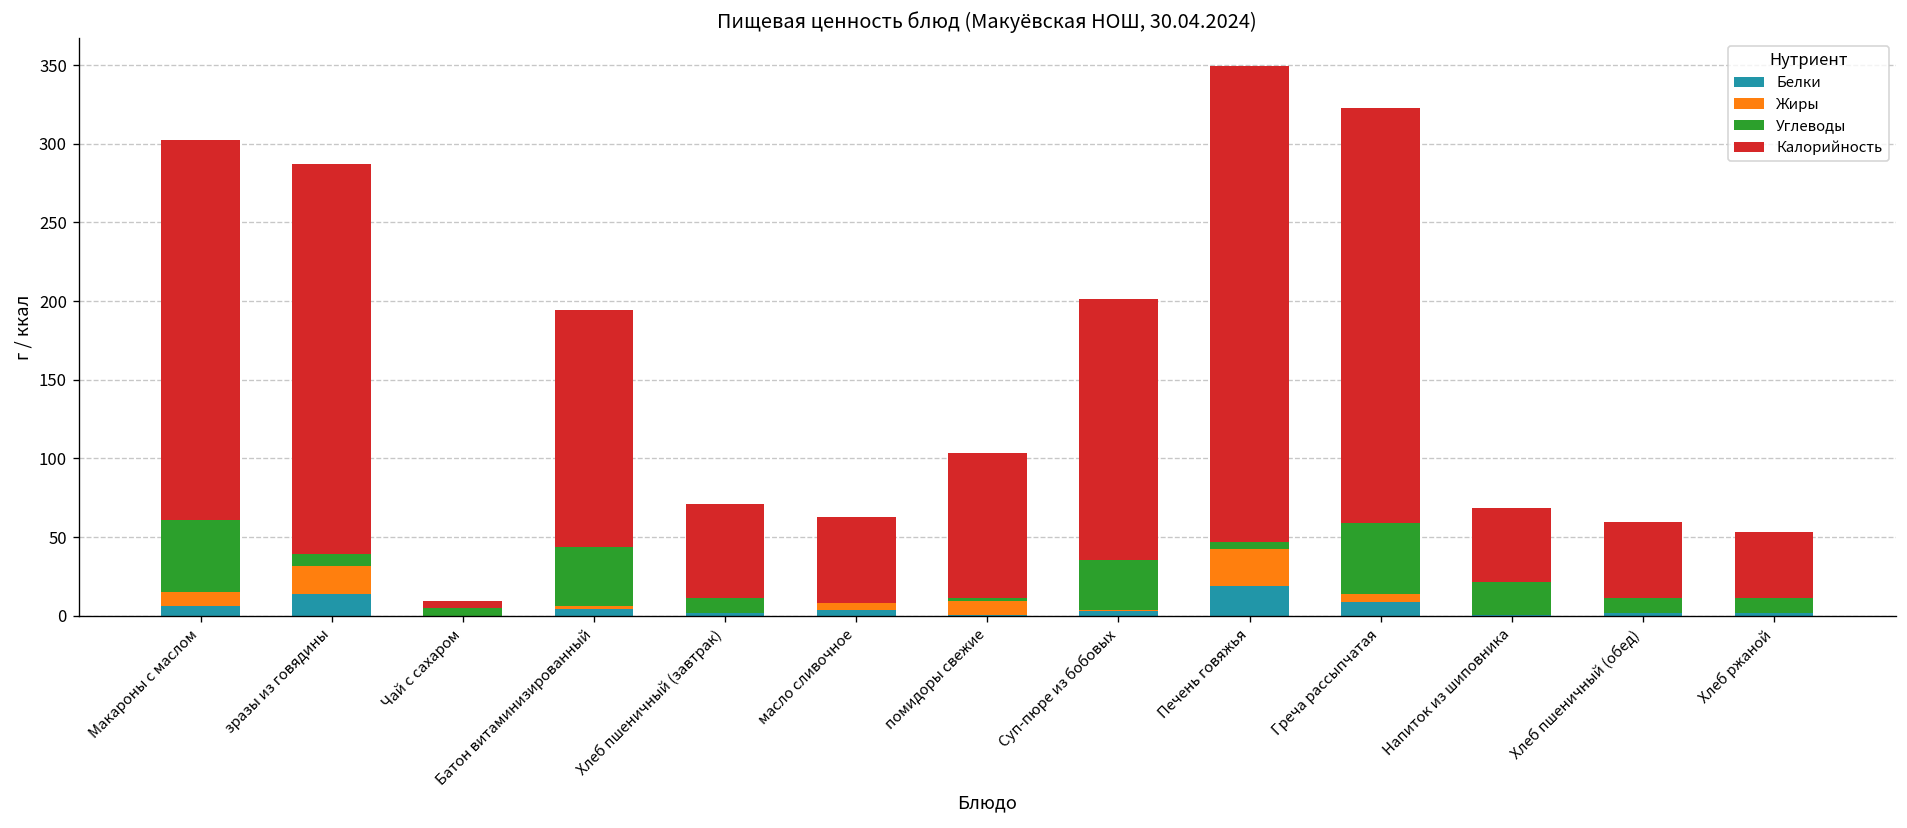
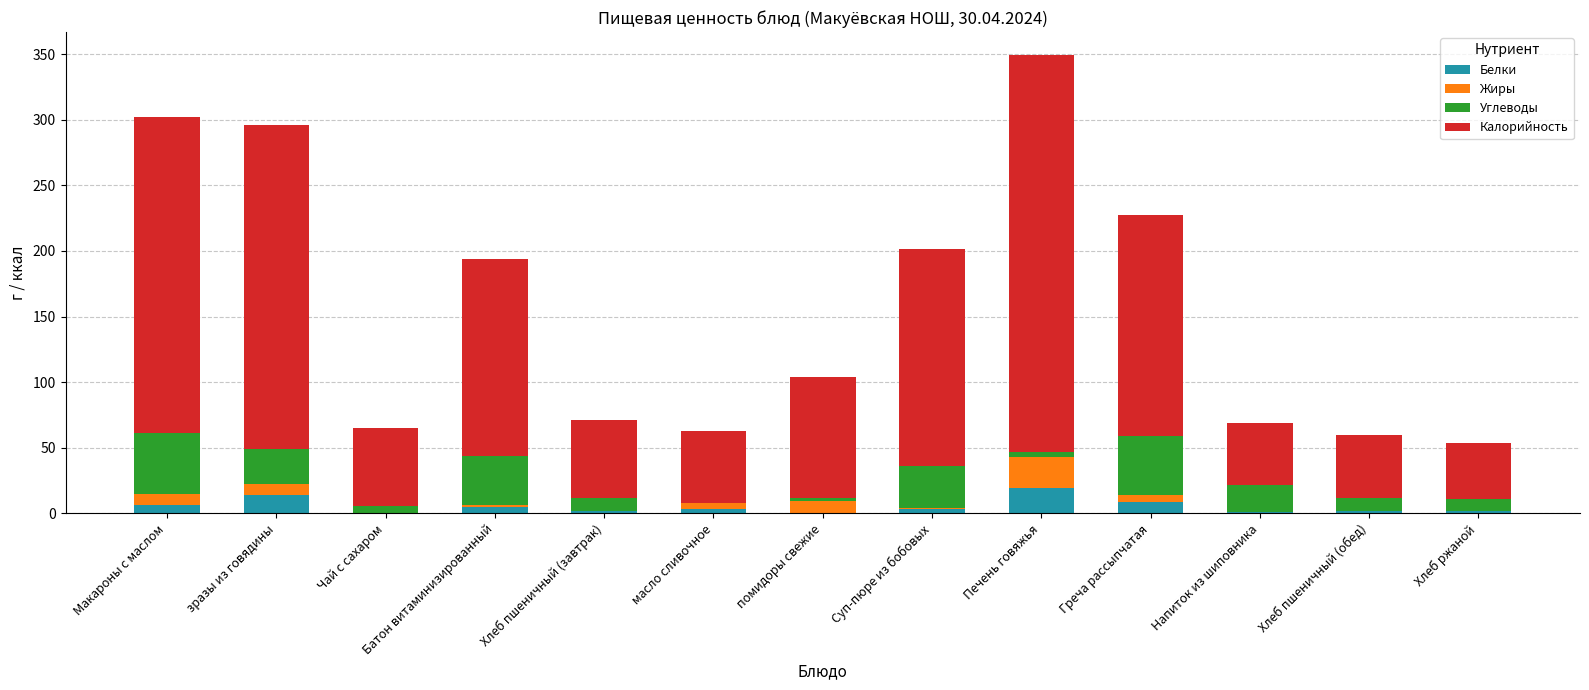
Жиры, зразы из говядины: 18 -> 9
Углеводы, зразы из говядины: 8 -> 26
Калорийность, Чай с сахаром: 4 -> 60
Калорийность, Греча рассыпчатая: 264 -> 169
